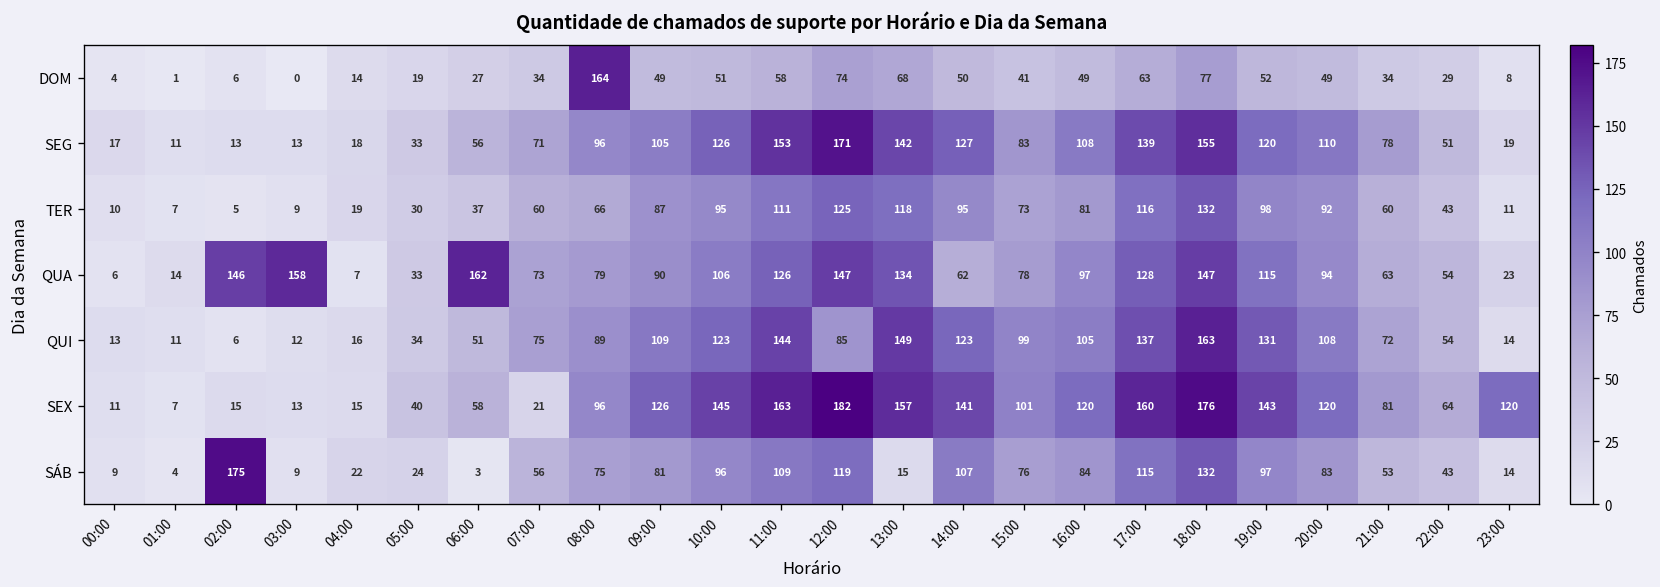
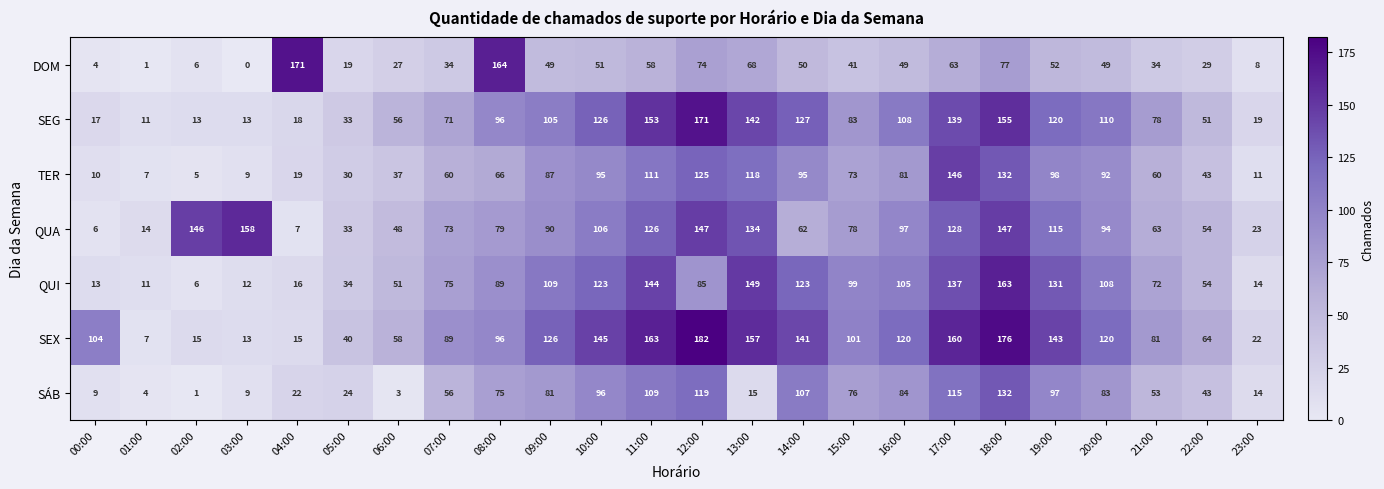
DOM, 04:00: 14 -> 171
TER, 17:00: 116 -> 146
QUA, 06:00: 162 -> 48
SEX, 00:00: 11 -> 104
SEX, 07:00: 21 -> 89
SEX, 23:00: 120 -> 22
SÁB, 02:00: 175 -> 1
